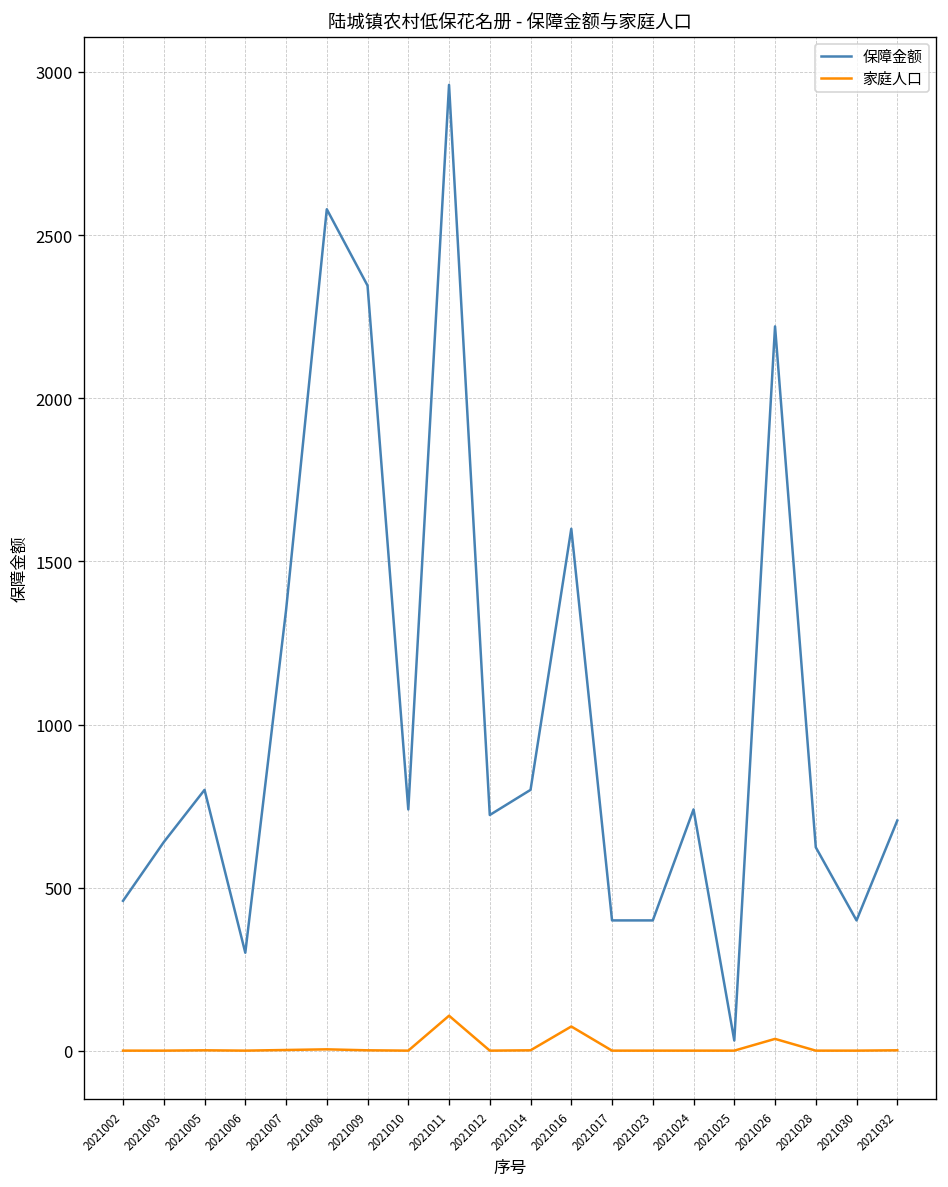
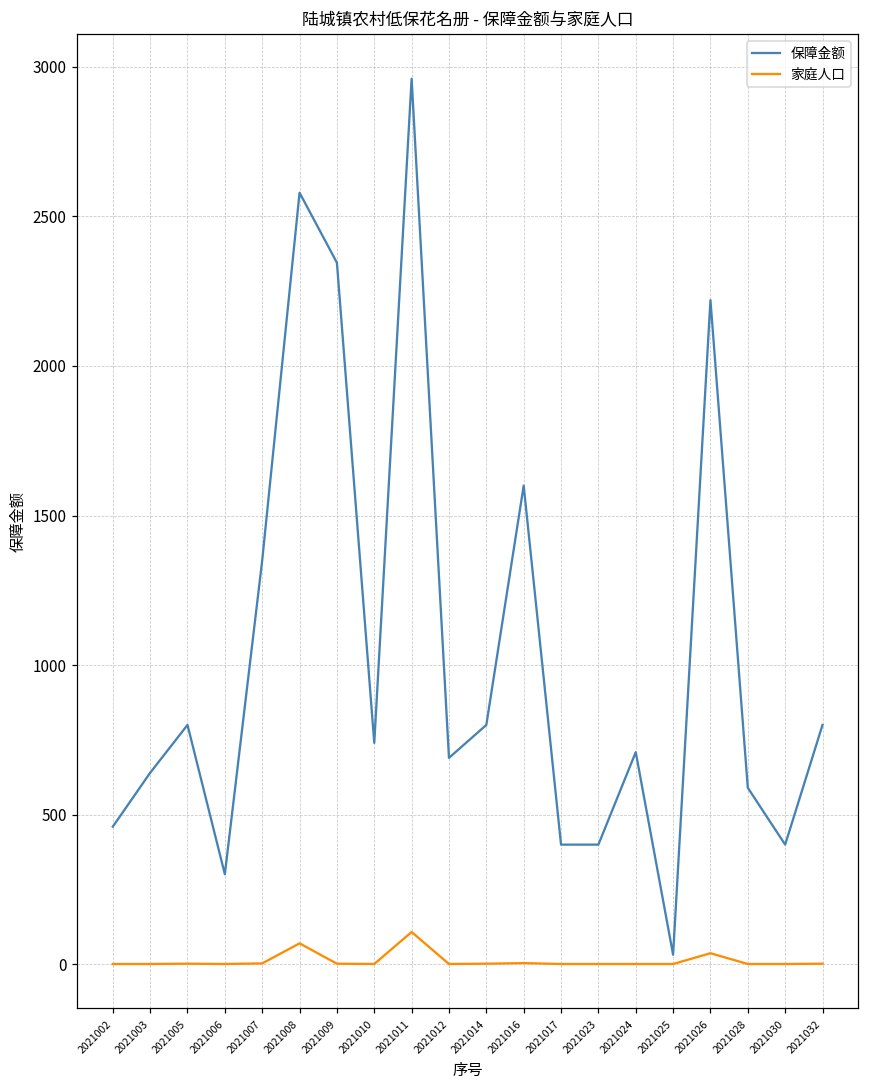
家庭人口, 2021008: 10 -> 70
保障金额, 2021012: 720 -> 690
家庭人口, 2021016: 80 -> 0
保障金额, 2021024: 740 -> 710
保障金额, 2021028: 620 -> 590
保障金额, 2021032: 710 -> 800
